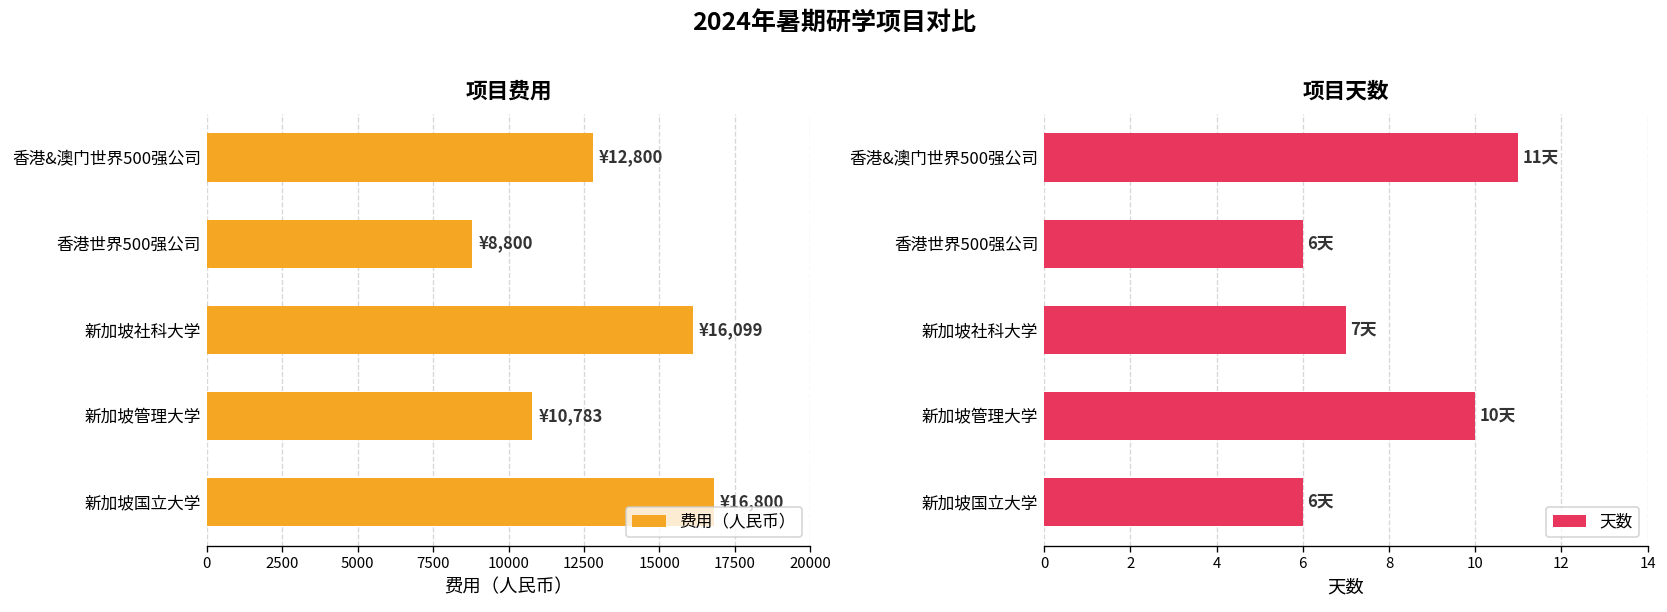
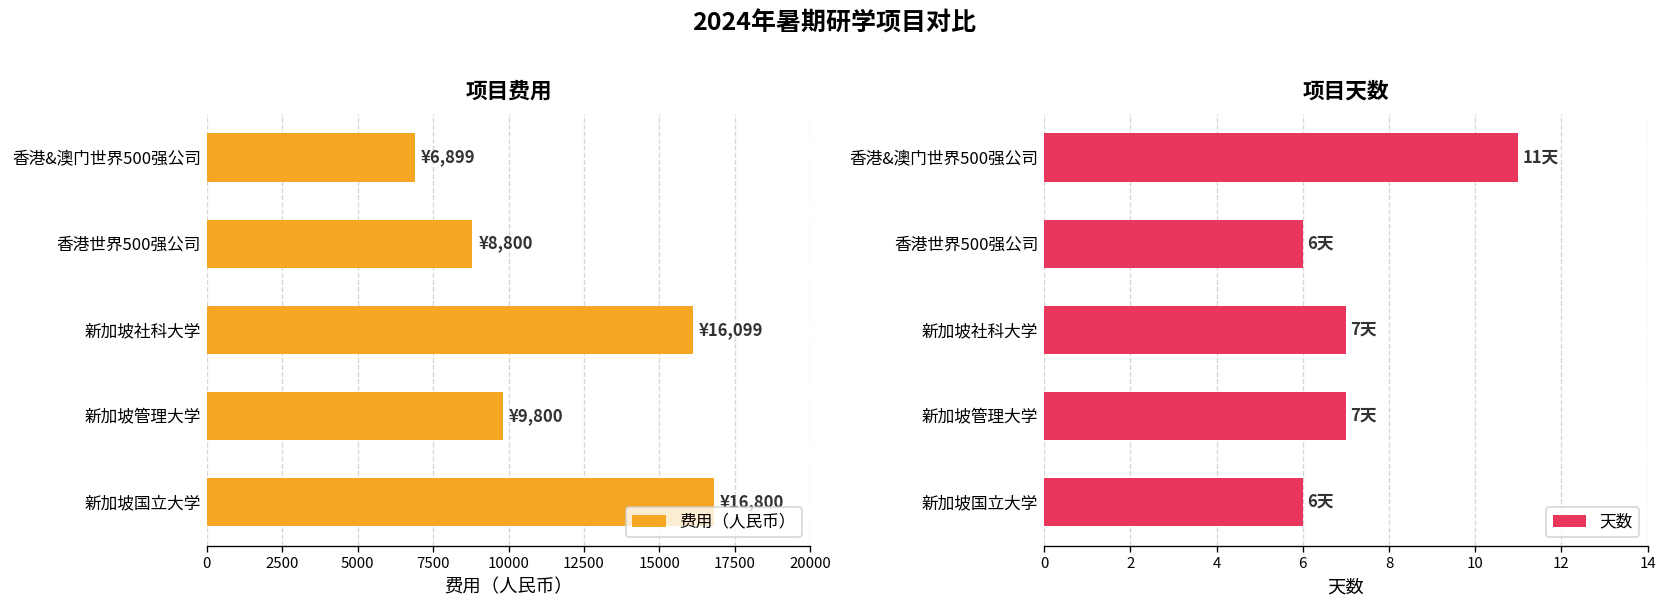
项目费用, 香港&澳门世界500强公司: ¥12,800 -> ¥6,899
项目费用, 新加坡管理大学: ¥10,783 -> ¥9,800
项目天数, 新加坡管理大学: 10天 -> 7天
